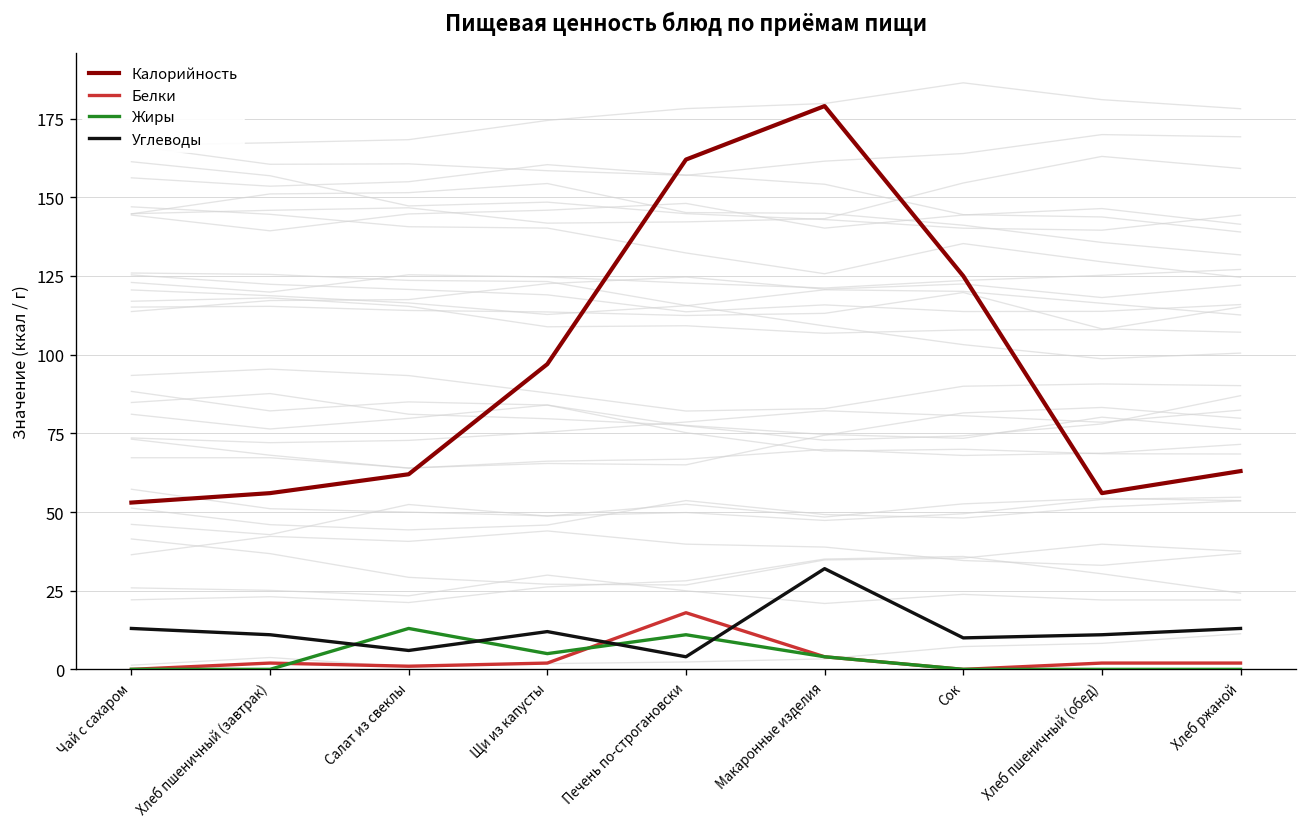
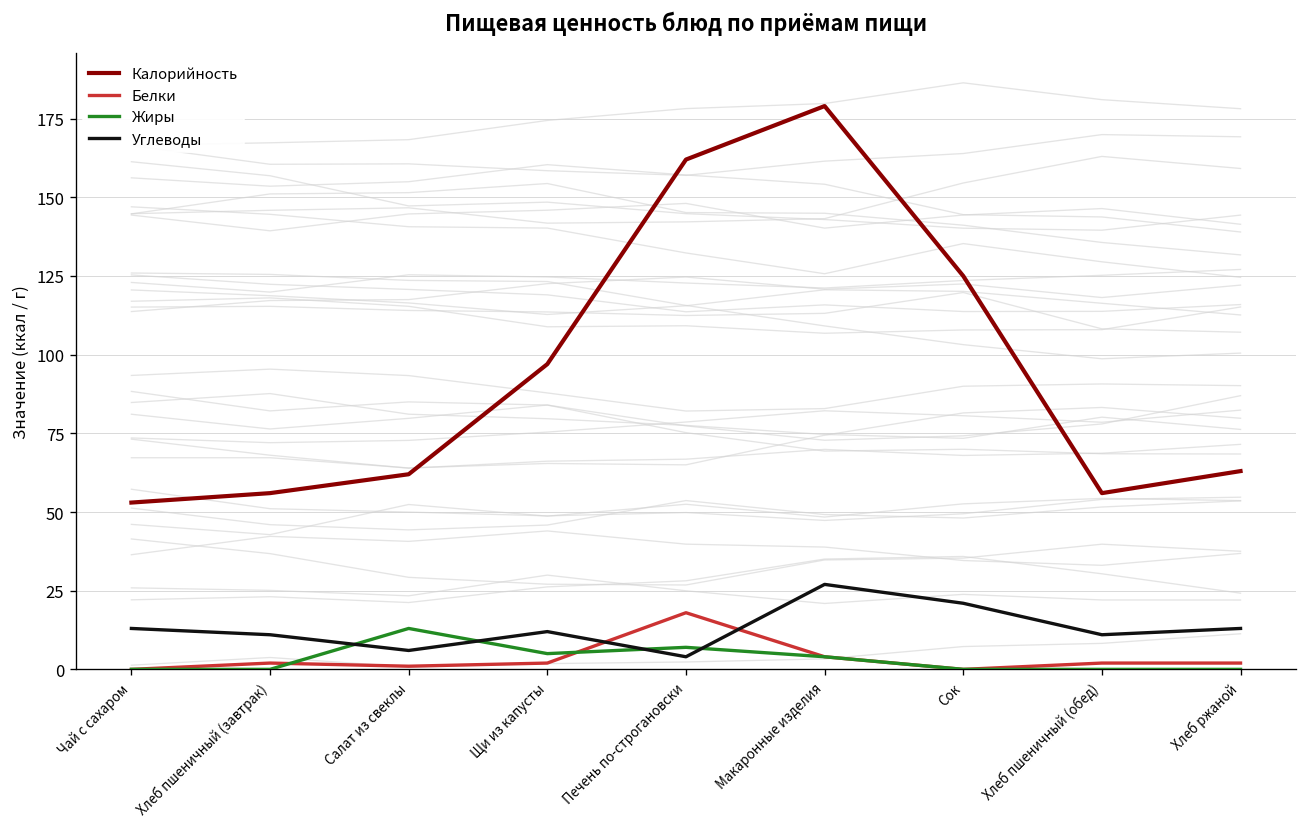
Жиры, Печень по-строгановски: 11 -> 7
Углеводы, Макаронные изделия: 32 -> 27
Углеводы, Сок: 10 -> 21
